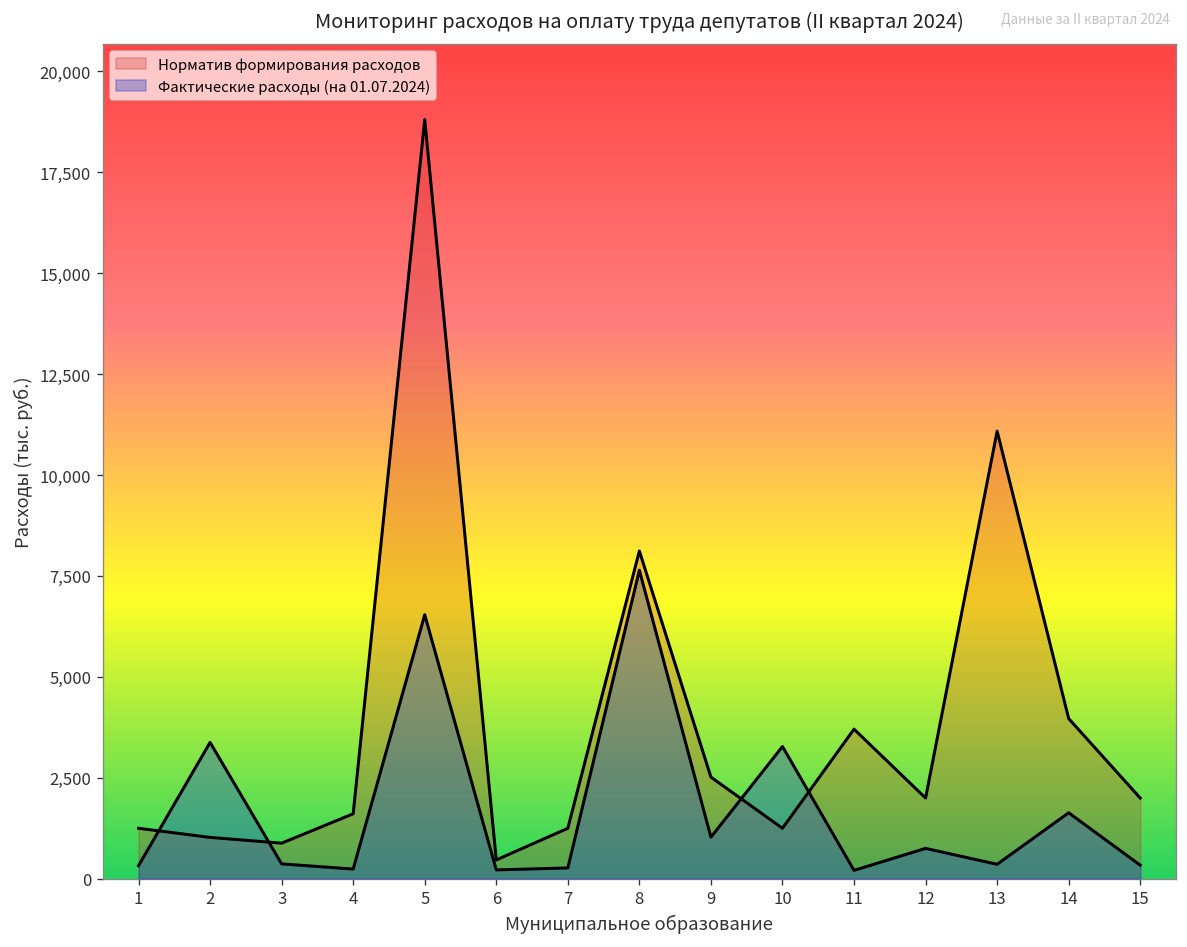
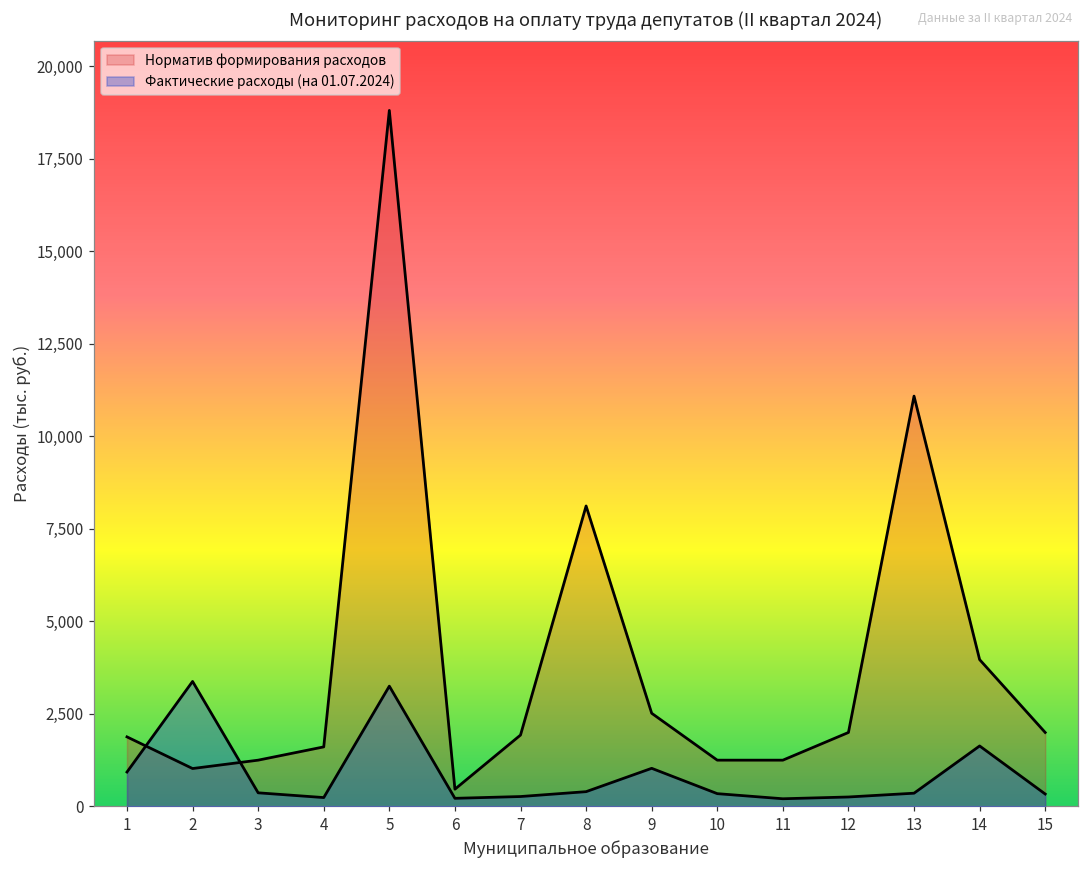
Норматив формирования расходов, 1: 1,200 -> 1,900
Фактические расходы (на 01.07.2024), 1: 300 -> 900
Норматив формирования расходов, 3: 900 -> 1,200
Фактические расходы (на 01.07.2024), 5: 6,500 -> 3,200
Норматив формирования расходов, 7: 1,200 -> 1,900
Фактические расходы (на 01.07.2024), 8: 7,600 -> 400
Фактические расходы (на 01.07.2024), 10: 3,300 -> 300
Норматив формирования расходов, 11: 3,700 -> 1,200
Фактические расходы (на 01.07.2024), 12: 700 -> 300
